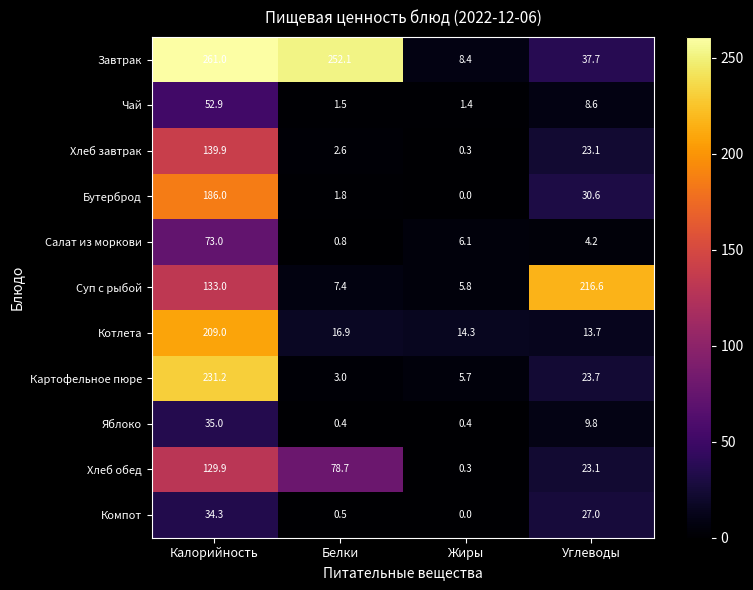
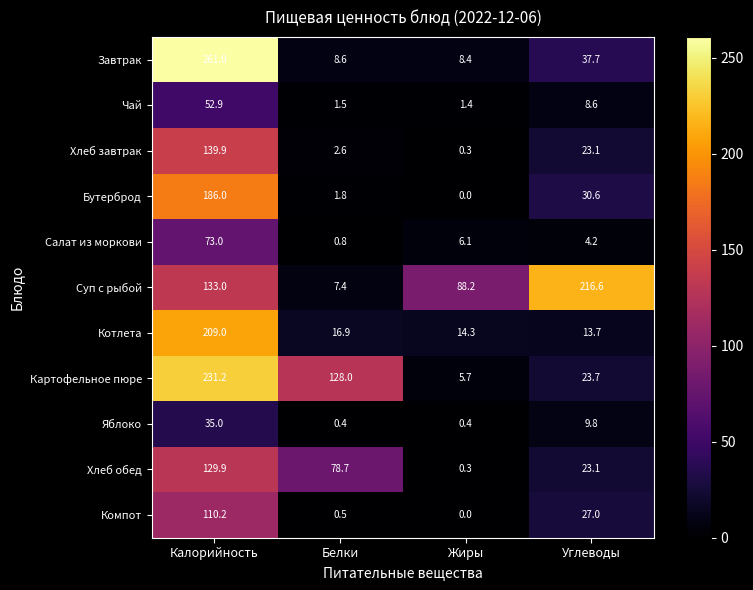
Завтрак, Белки: 252.1 -> 8.6
Суп с рыбой, Жиры: 5.8 -> 88.2
Картофельное пюре, Белки: 3.0 -> 128.0
Компот, Калорийность: 34.3 -> 110.2
